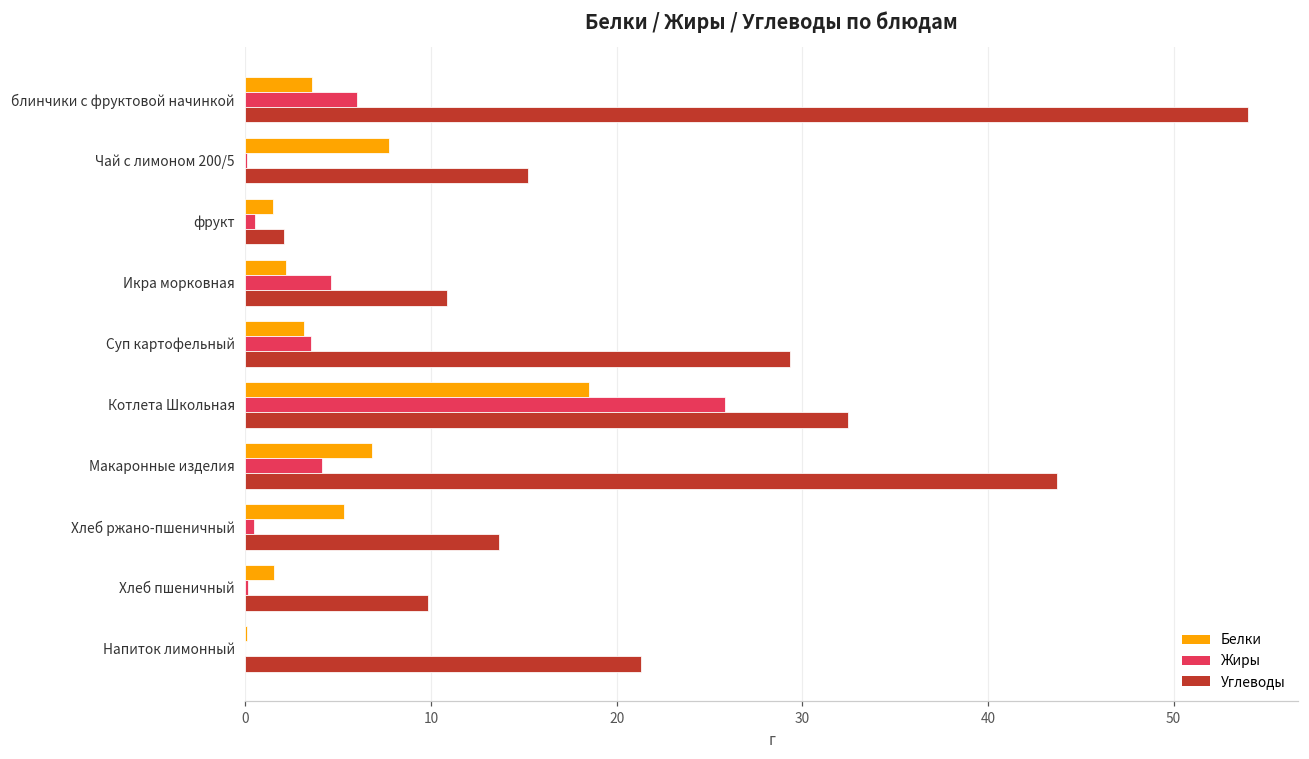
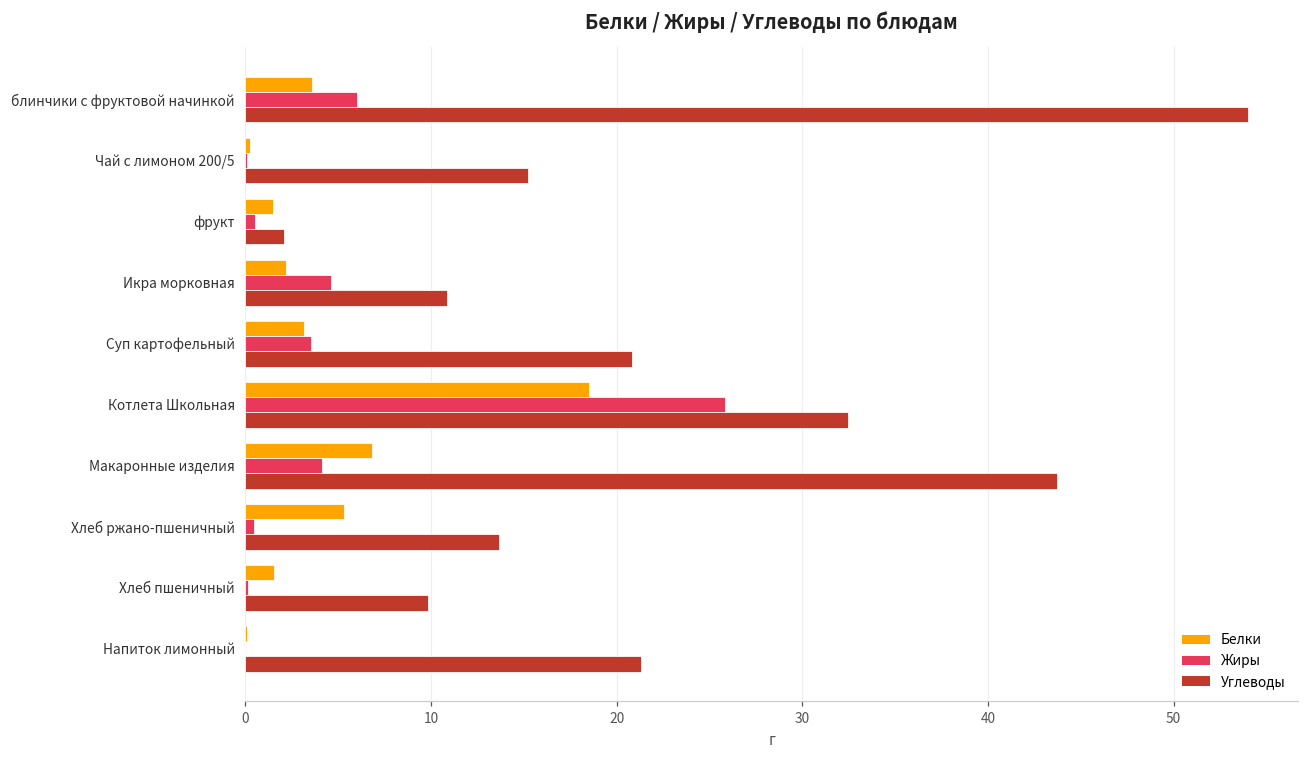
Белки, Чай с лимоном 200/5: 7.7 -> 0.3
Углеводы, Суп картофельный: 29.3 -> 20.8
